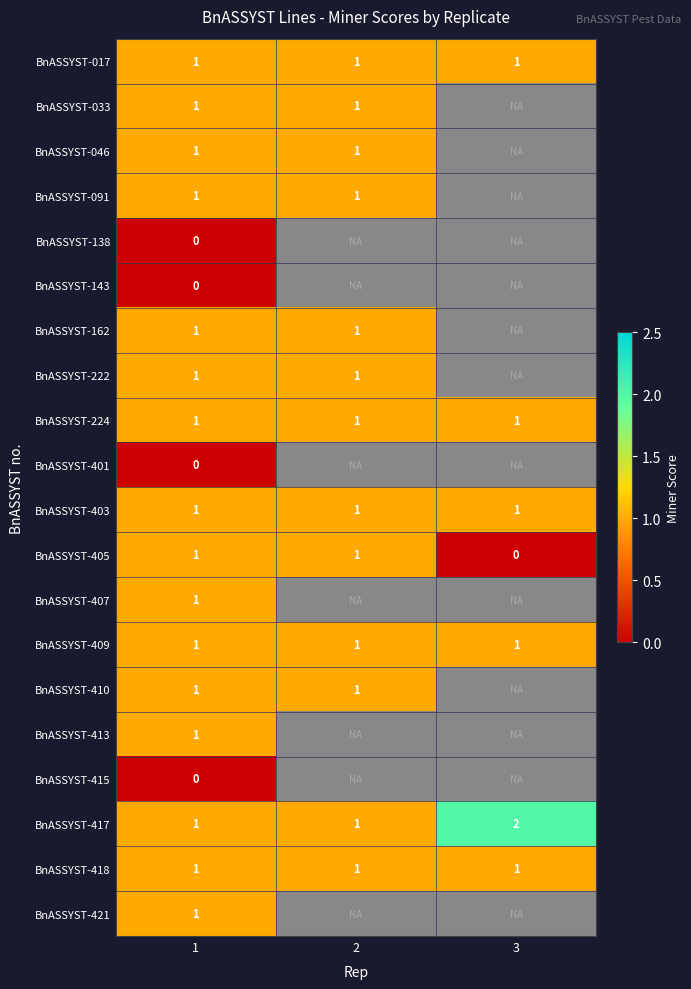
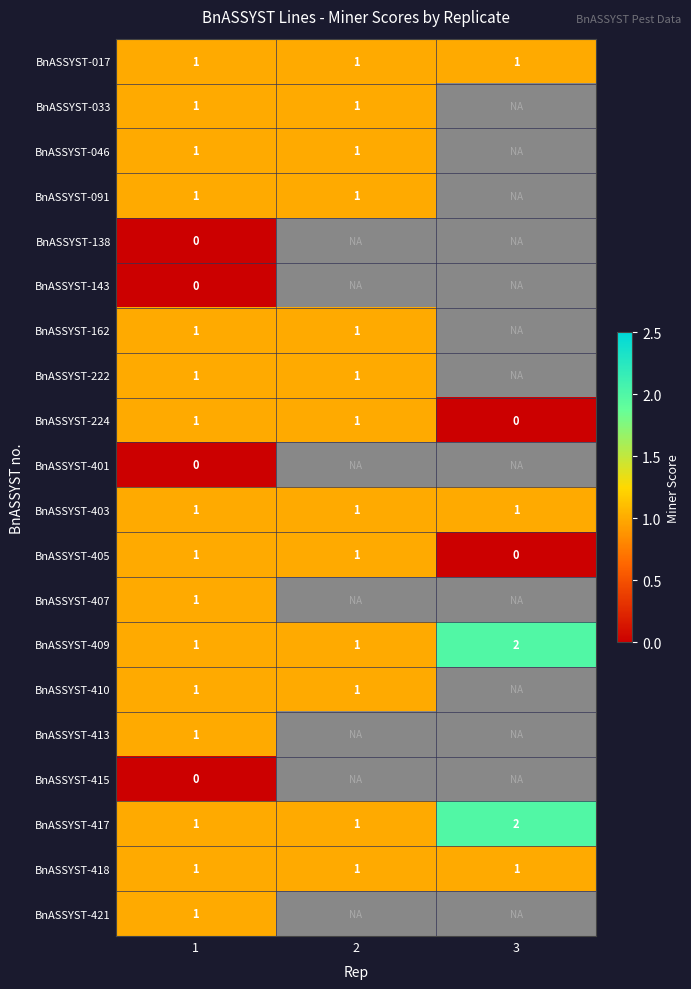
BnASSYST-224, 3: 1 -> 0
BnASSYST-409, 3: 1 -> 2
